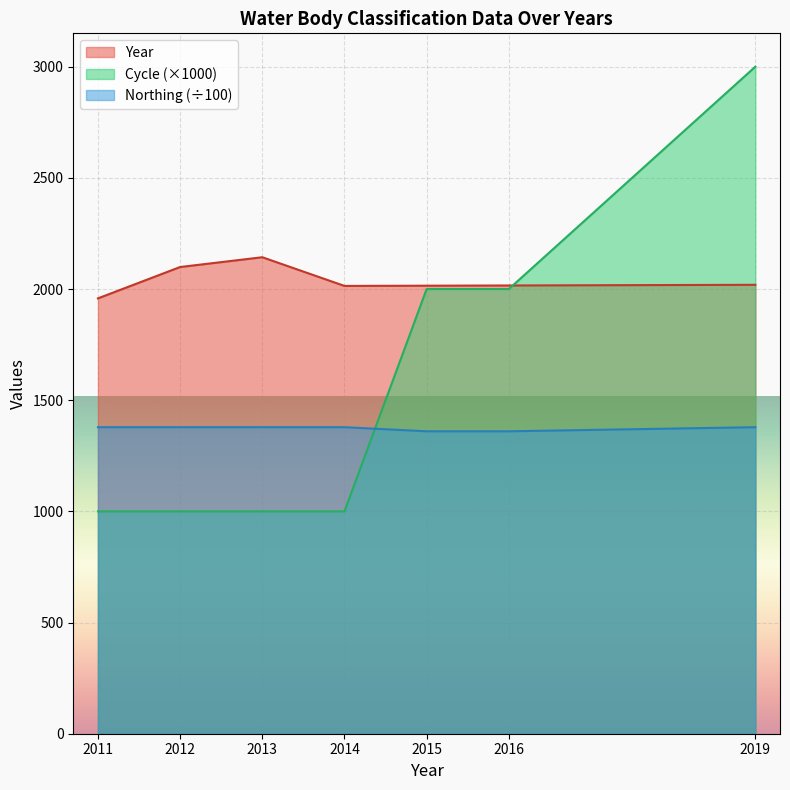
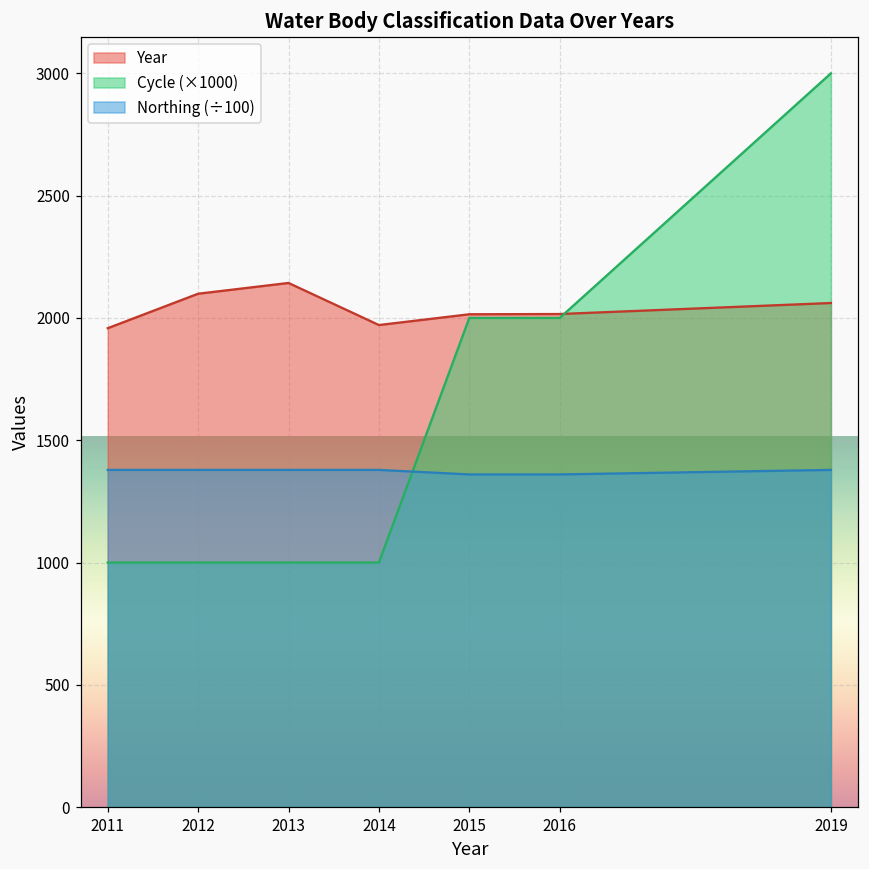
Year, 2014: 2010 -> 1970
Year, 2019: 2020 -> 2060
